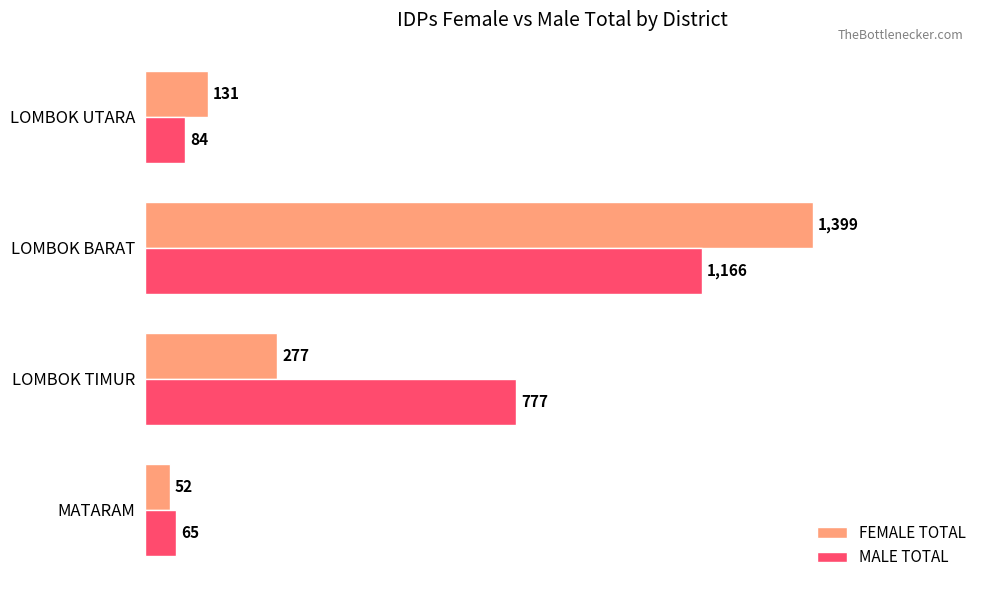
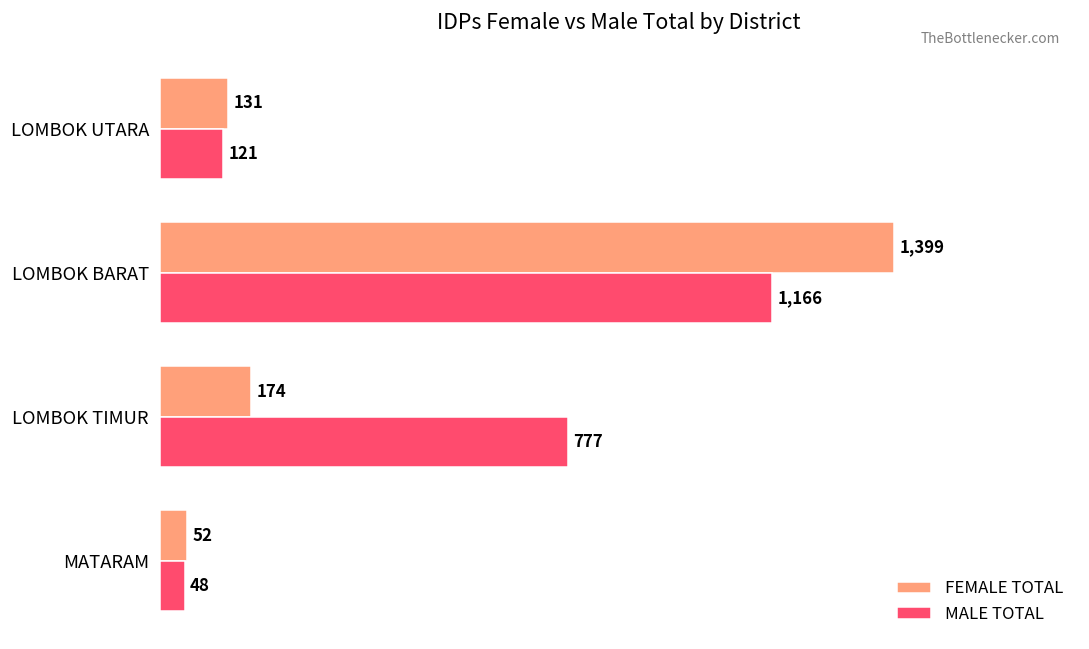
MALE TOTAL, LOMBOK UTARA: 84 -> 121
FEMALE TOTAL, LOMBOK TIMUR: 277 -> 174
MALE TOTAL, MATARAM: 65 -> 48
